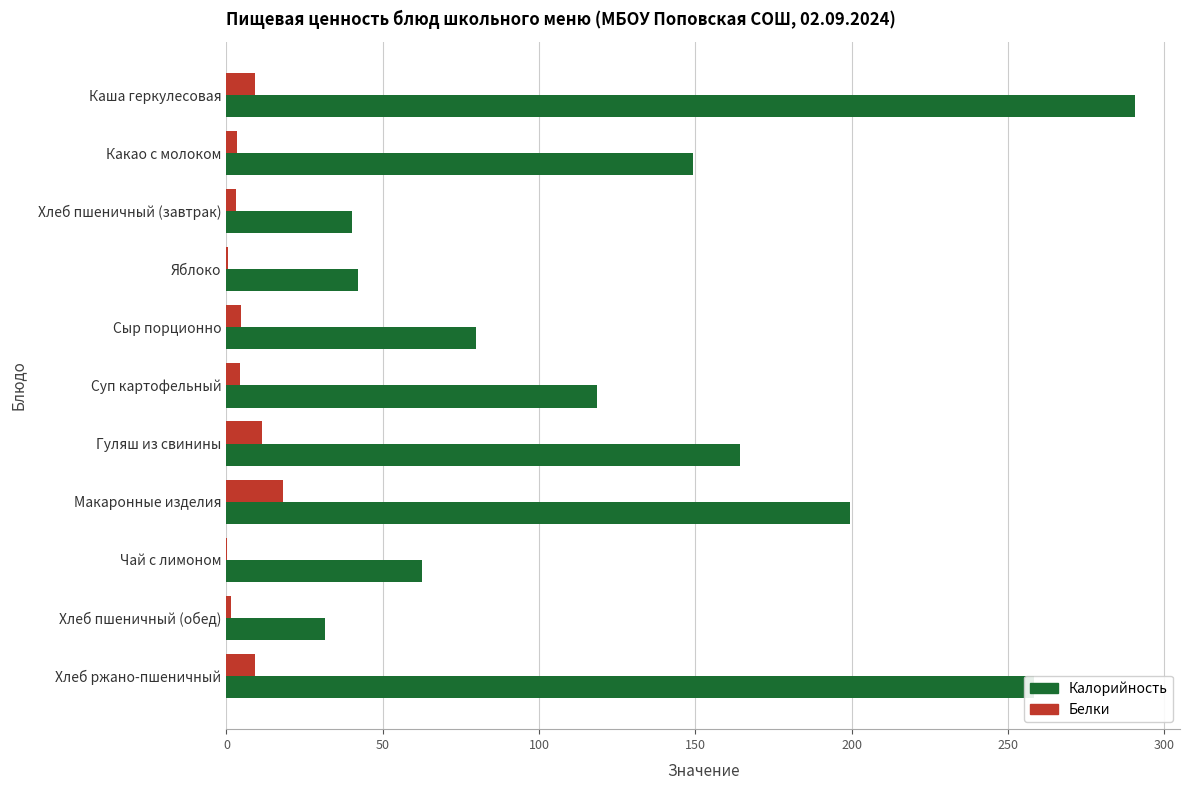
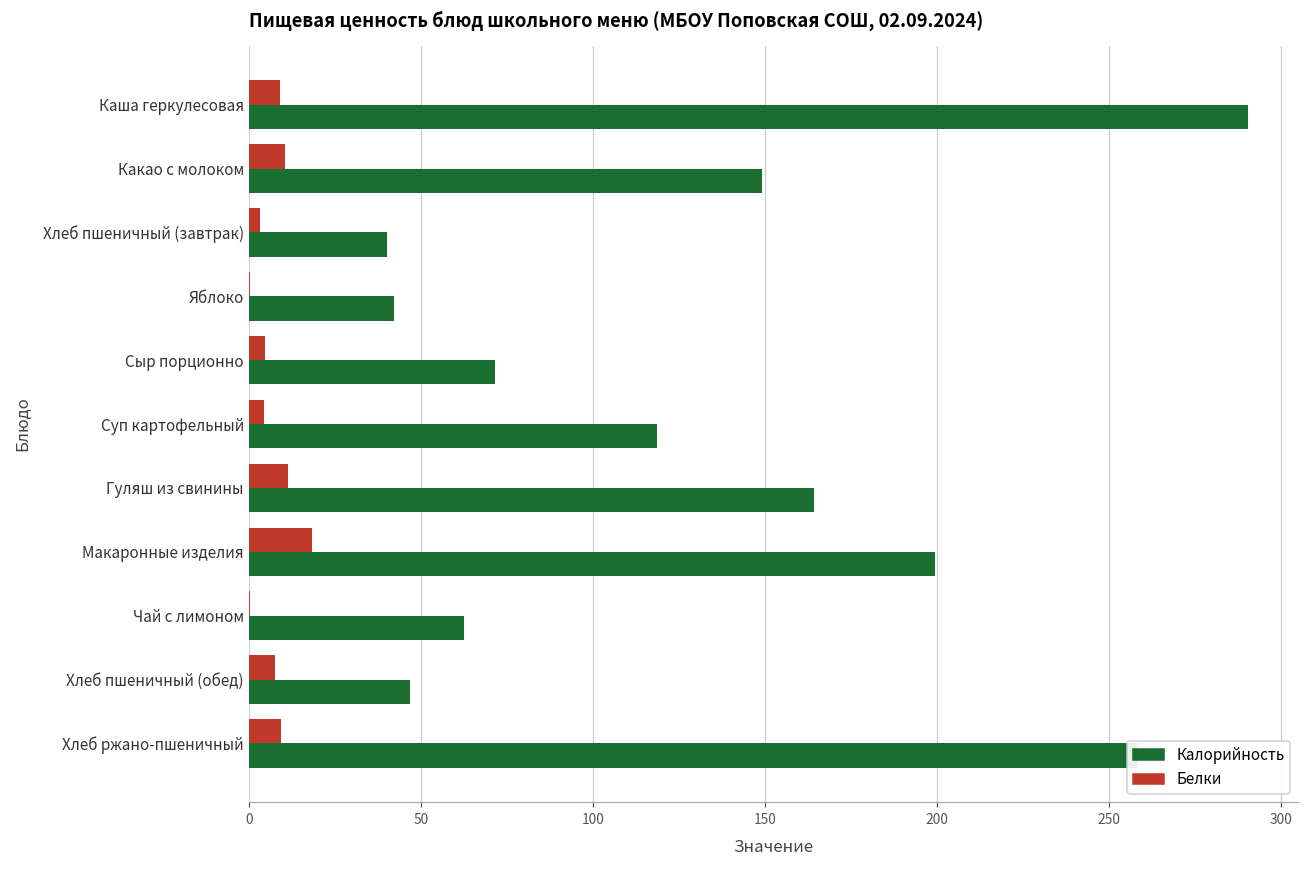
Белки, Какао с молоком: 4 -> 10
Калорийность, Сыр порционно: 80 -> 71
Белки, Хлеб пшеничный (обед): 2 -> 8
Калорийность, Хлеб пшеничный (обед): 31 -> 47
